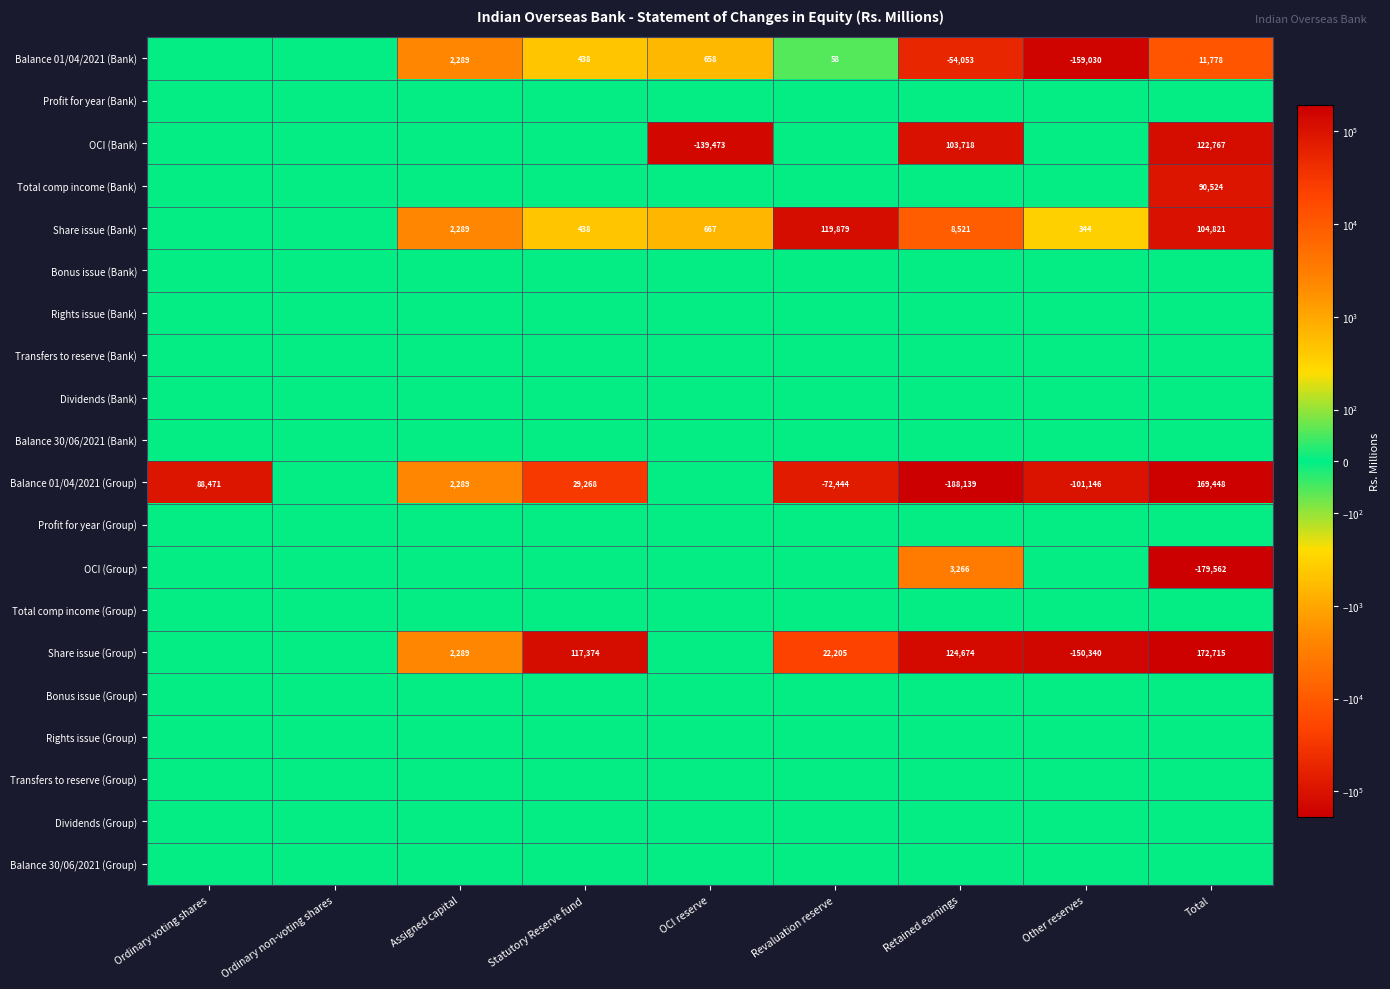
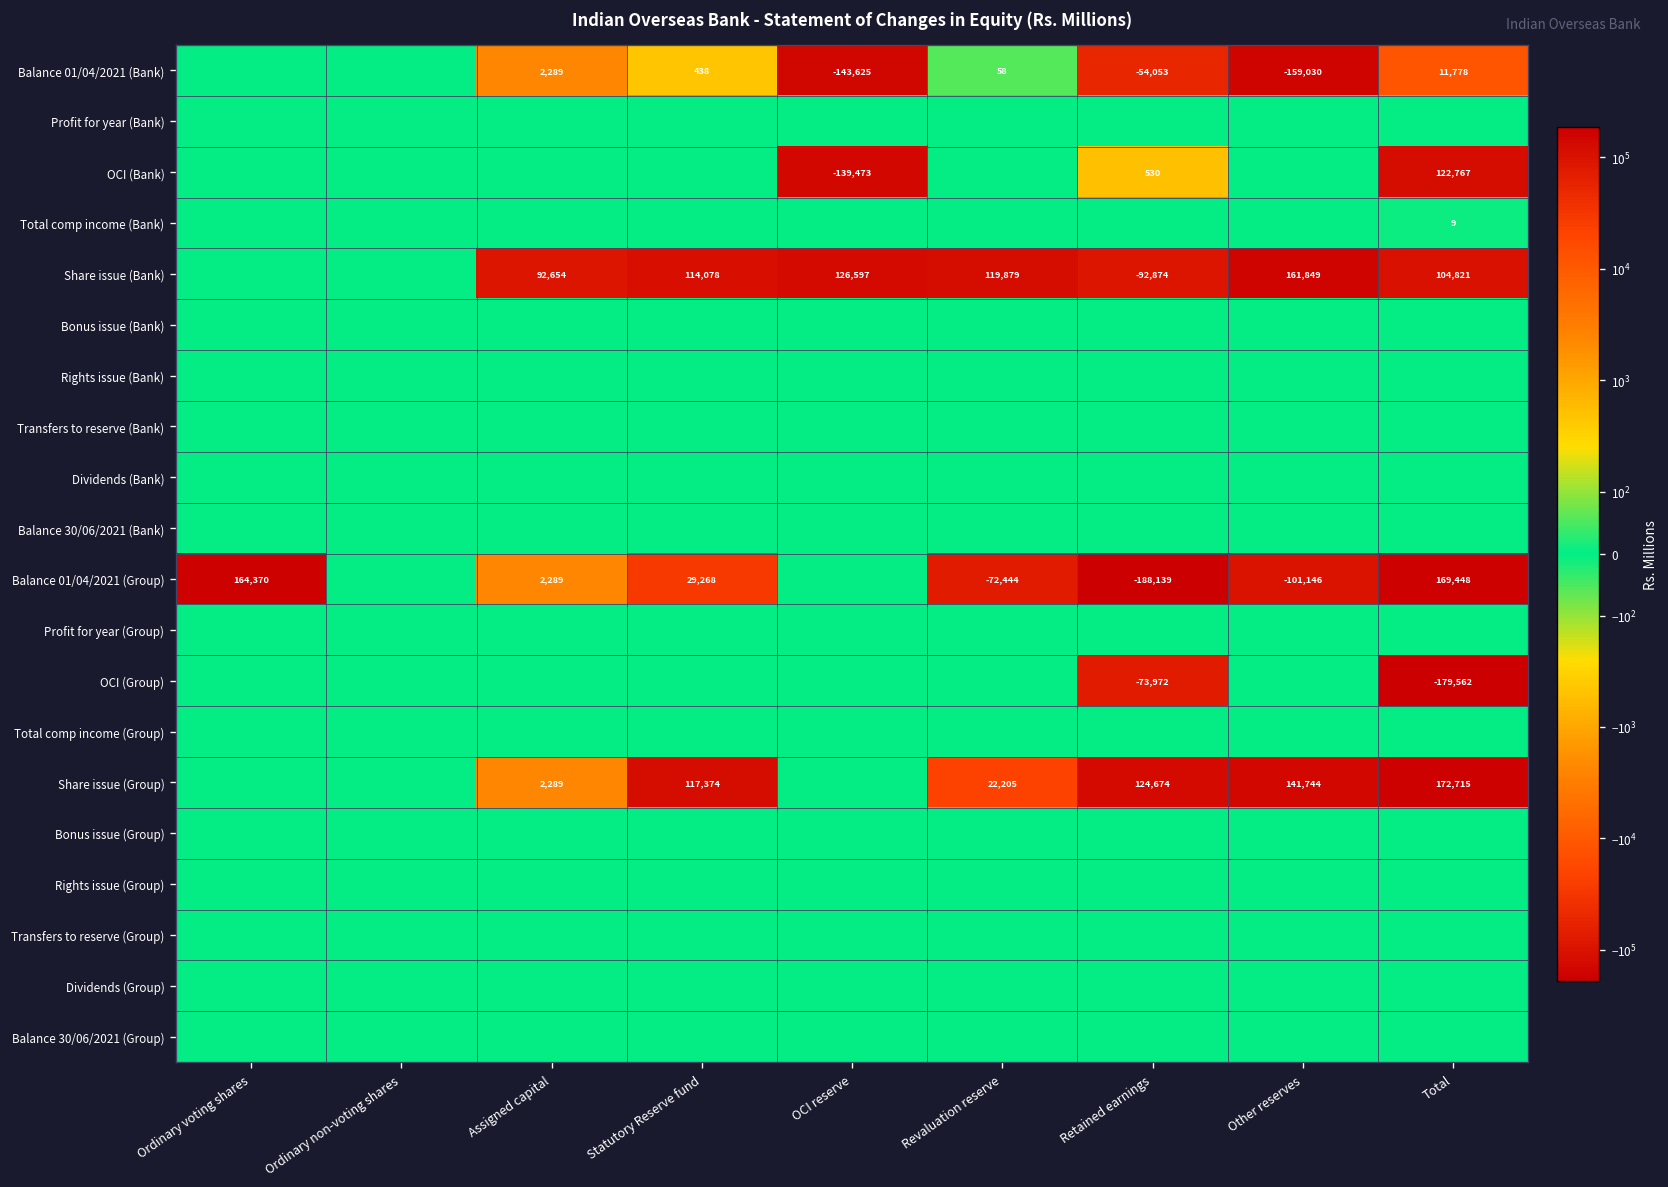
Balance 01/04/2021 (Bank), OCI reserve: 658 -> -143,625
OCI (Bank), Retained earnings: 103,718 -> 530
Total comp income (Bank), Total: 90,524 -> 9
Share issue (Bank), Assigned capital: 2,289 -> 92,654
Share issue (Bank), Statutory Reserve fund: 438 -> 114,078
Share issue (Bank), OCI reserve: 667 -> 126,597
Share issue (Bank), Retained earnings: 8,521 -> -92,874
Share issue (Bank), Other reserves: 344 -> 161,849
Balance 01/04/2021 (Group), Ordinary voting shares: 88,471 -> 164,370
OCI (Group), Retained earnings: 3,266 -> -73,972
Share issue (Group), Other reserves: -150,340 -> 141,744
